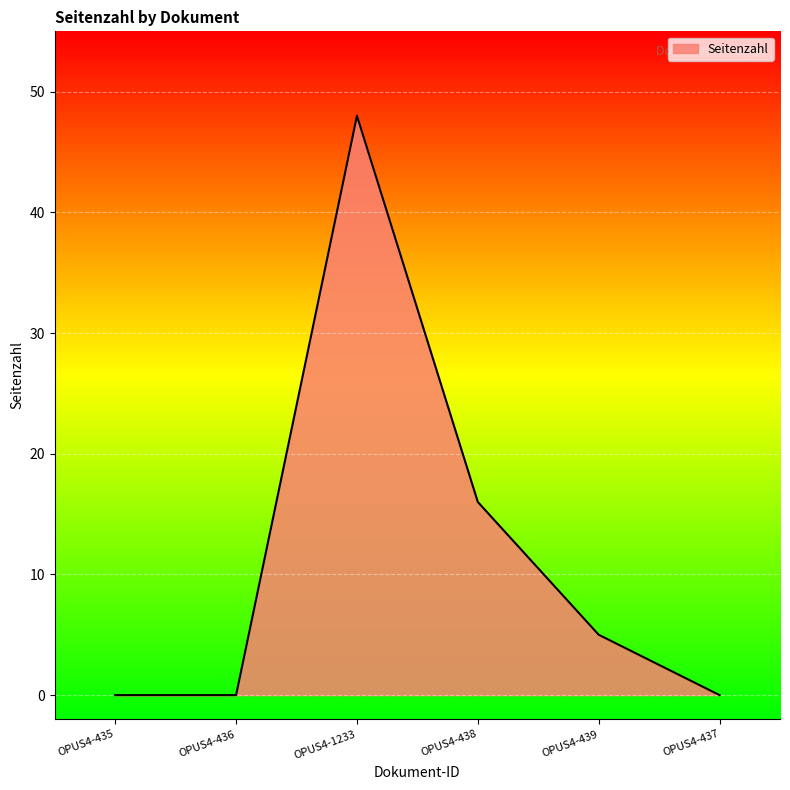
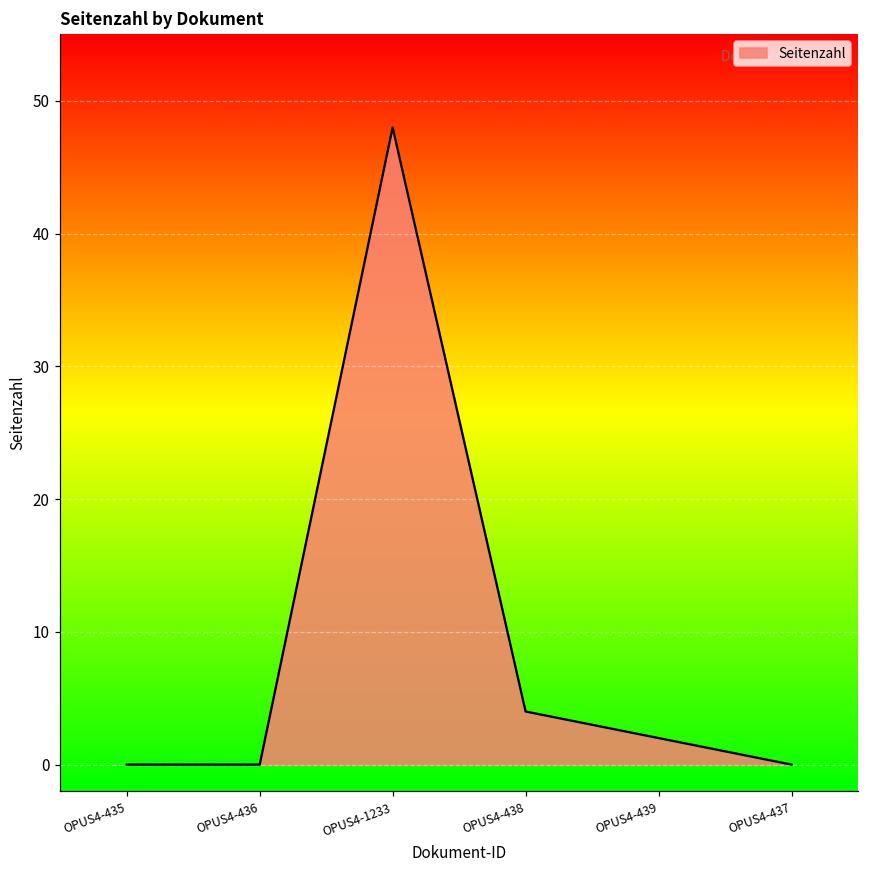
OPUS4-438: 16 -> 4
OPUS4-439: 5 -> 2
